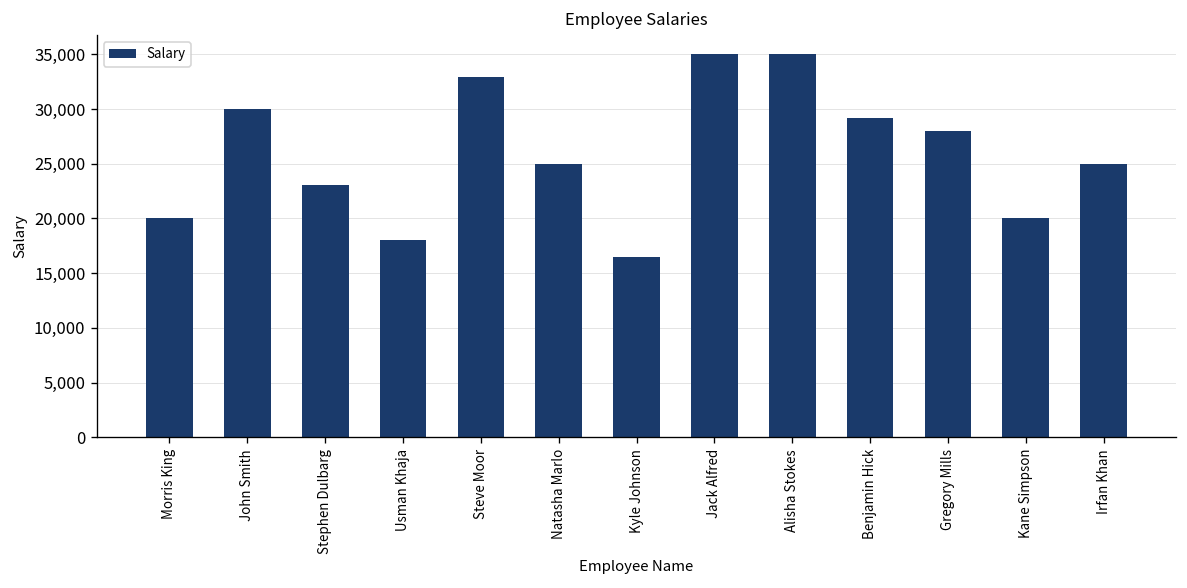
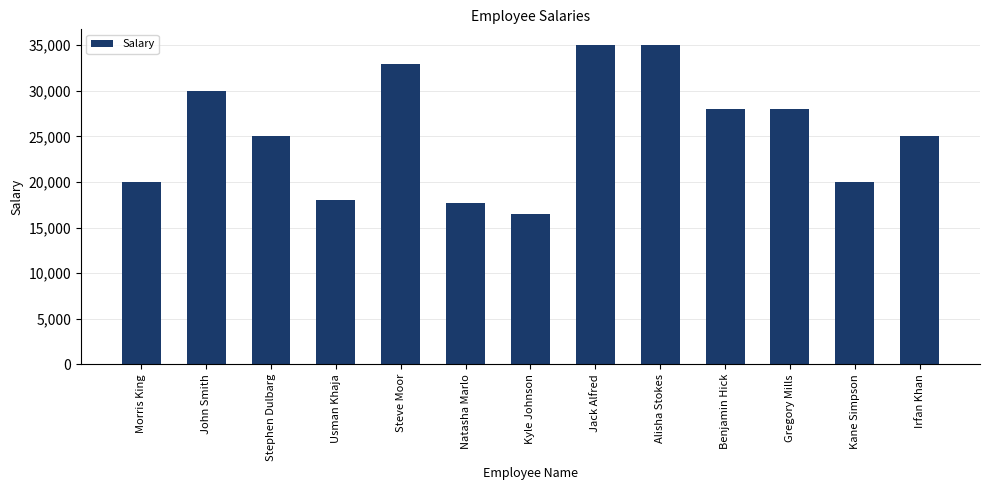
Stephen Dulbarg: 23,000 -> 25,000
Natasha Marlo: 25,000 -> 18,000
Benjamin Hick: 29,000 -> 28,000
